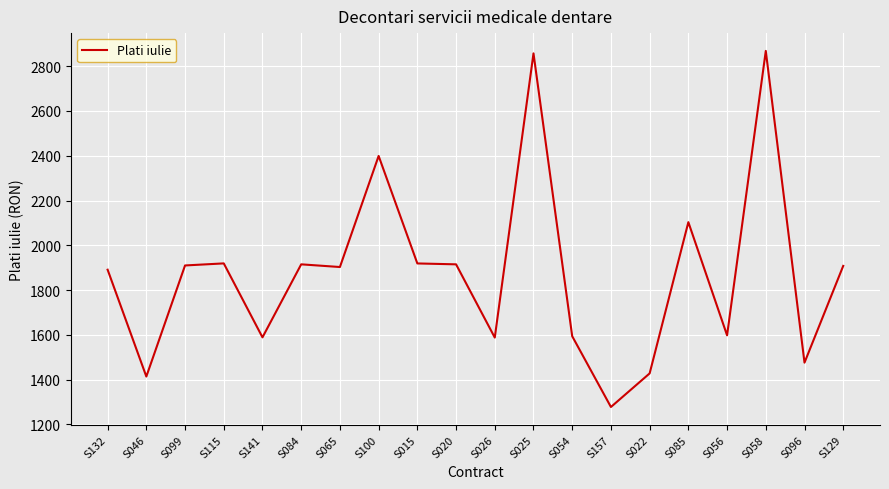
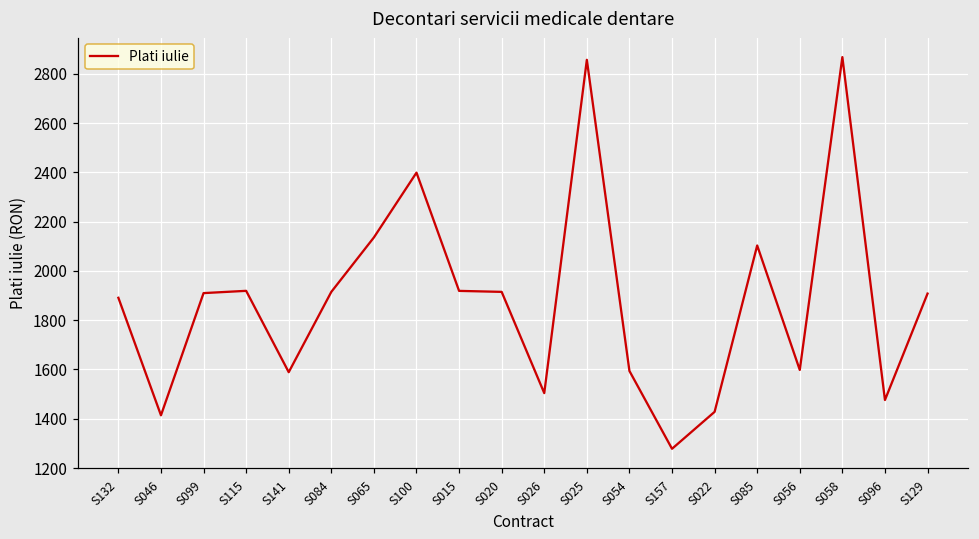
S065: 1900 -> 2140
S026: 1590 -> 1500
